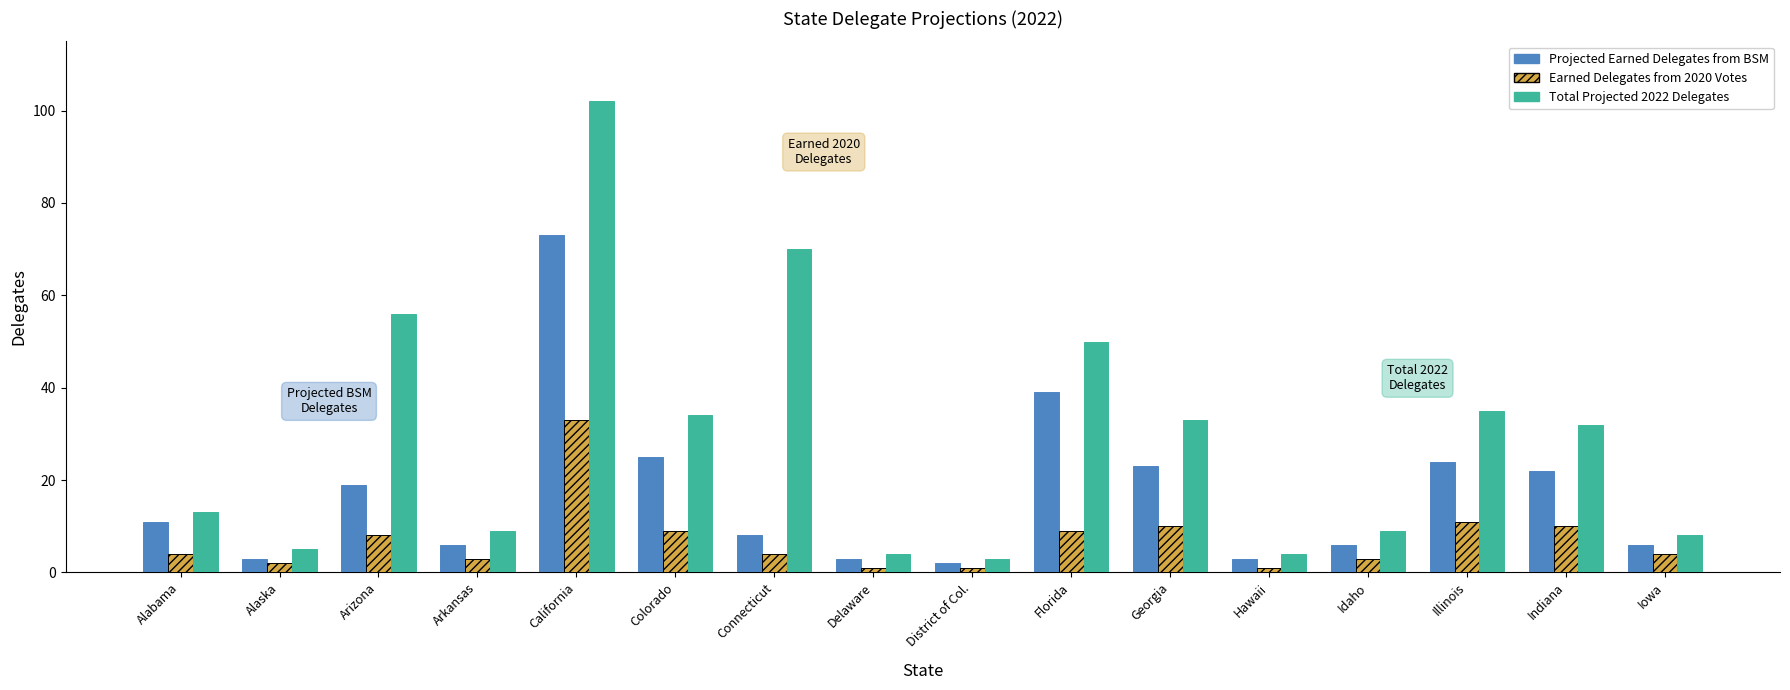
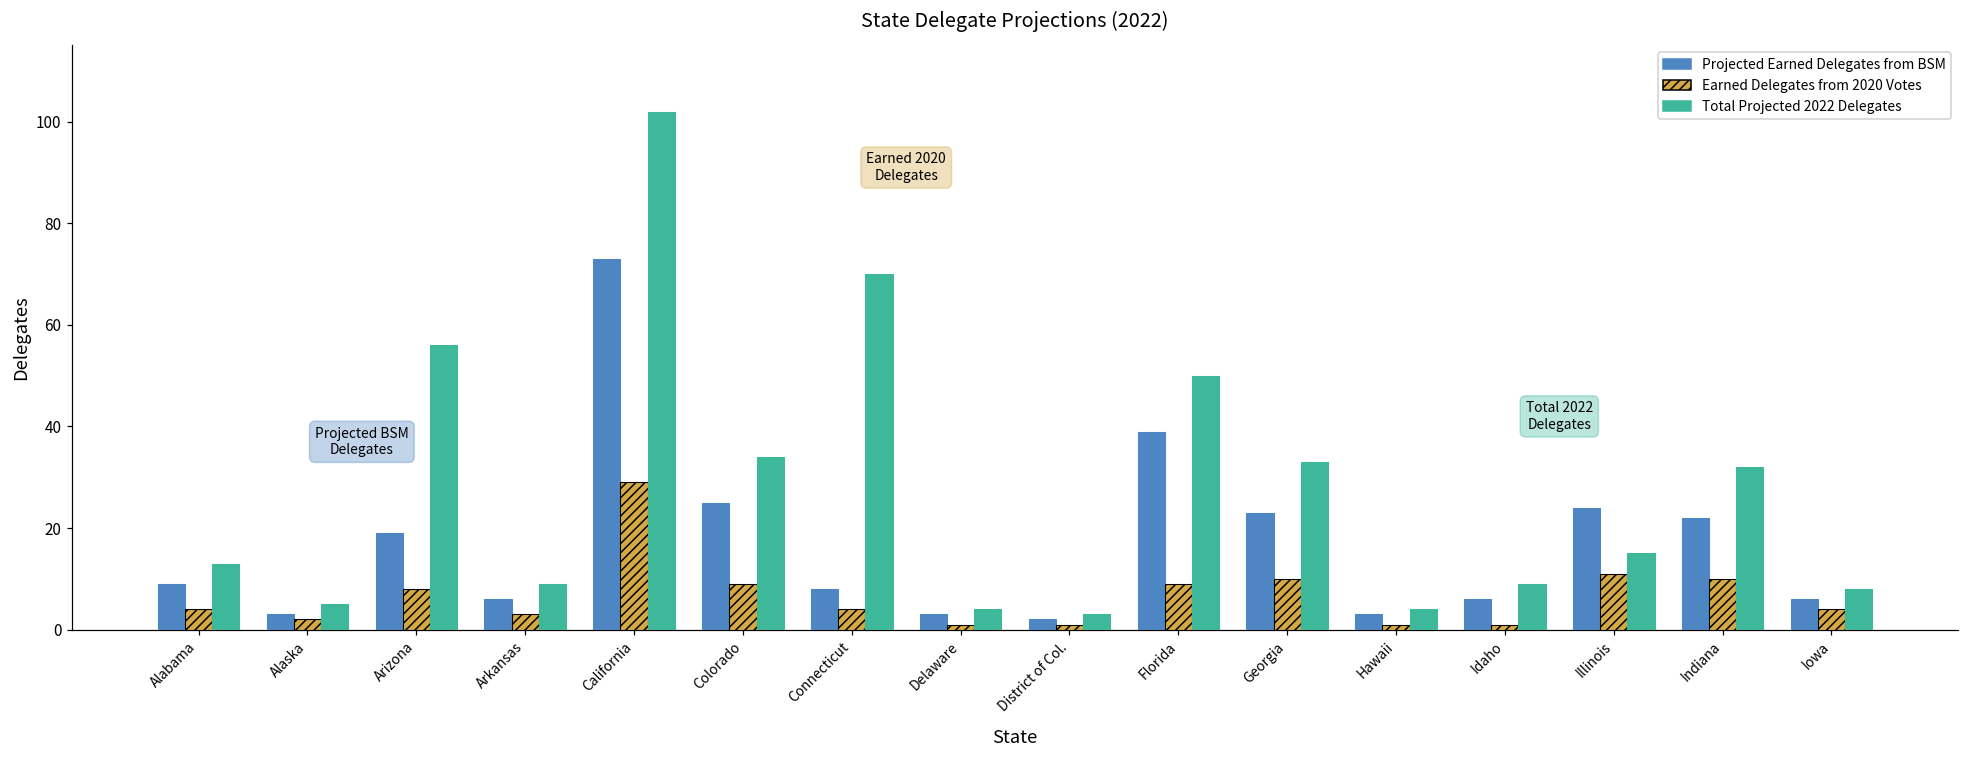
Projected Earned Delegates from BSM, Alabama: 11 -> 9
Earned Delegates from 2020 Votes, California: 33 -> 29
Earned Delegates from 2020 Votes, Idaho: 3 -> 1
Total Projected 2022 Delegates, Illinois: 35 -> 15
